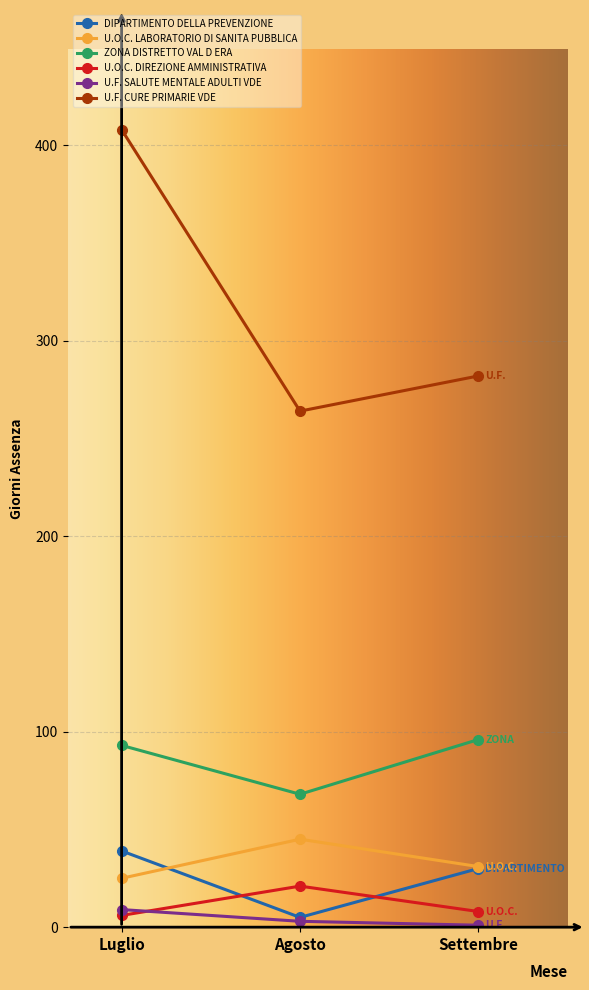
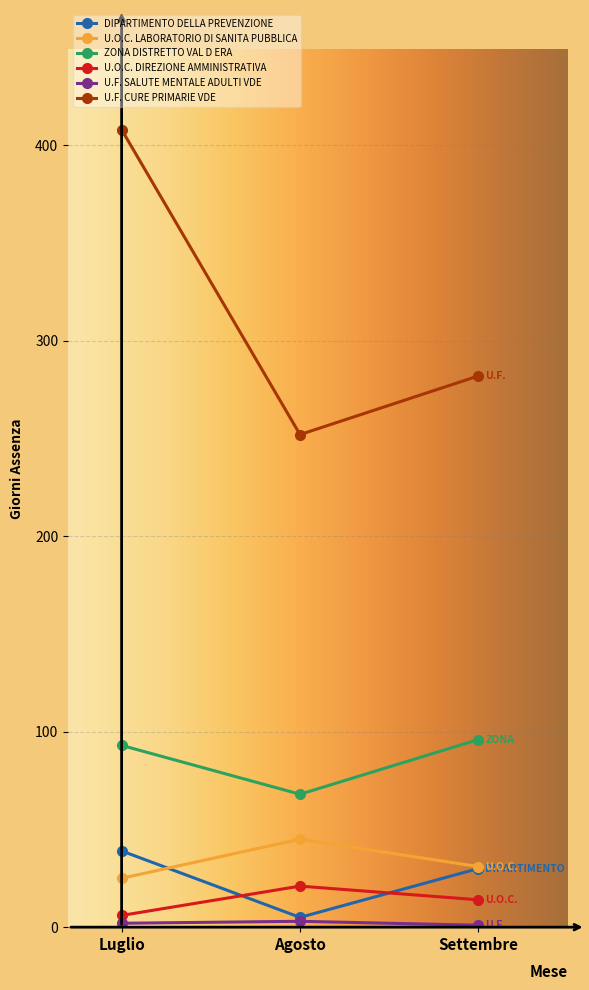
U.F. SALUTE MENTALE ADULTI VDE, Luglio: 9 -> 2
U.F. CURE PRIMARIE VDE, Agosto: 264 -> 252
U.O.C. DIREZIONE AMMINISTRATIVA, Settembre: 8 -> 14
